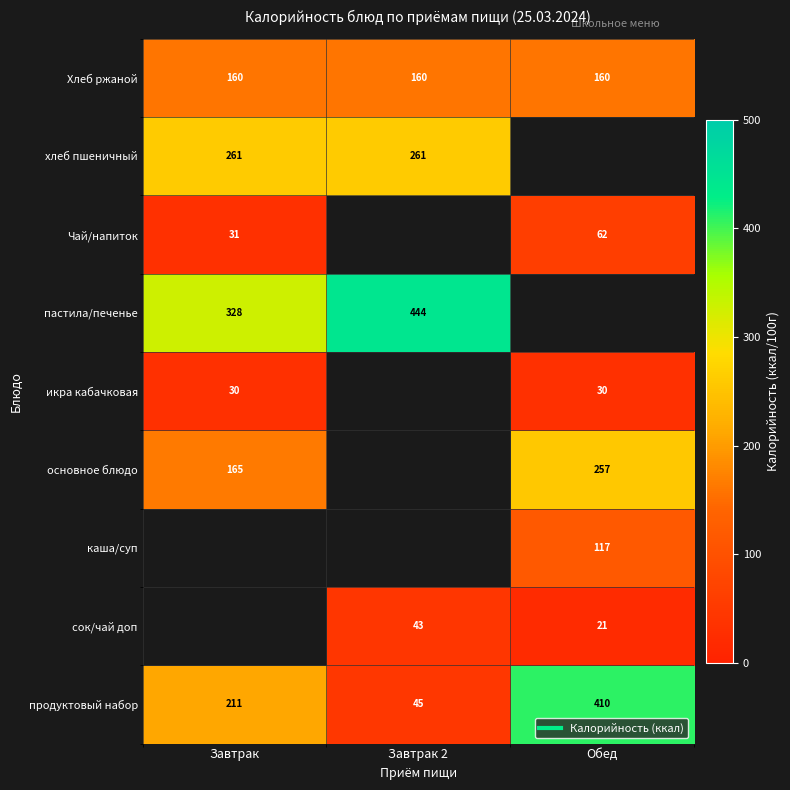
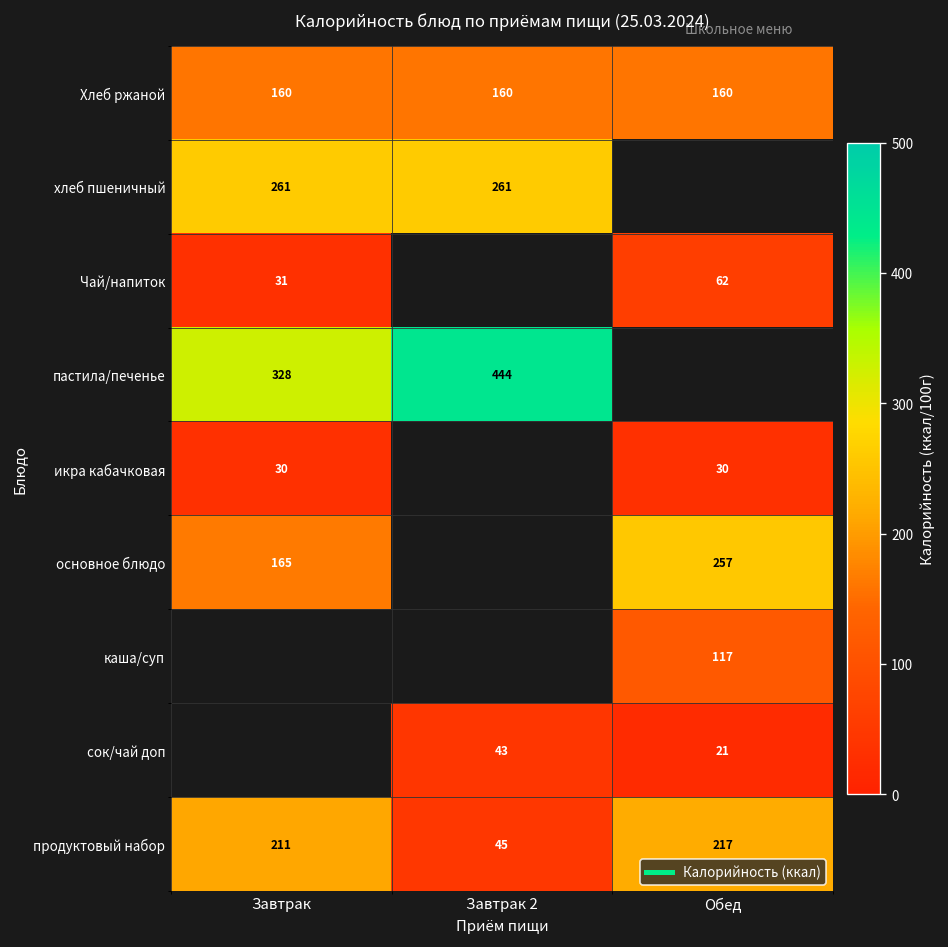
продуктовый набор, Обед: 410 -> 217
